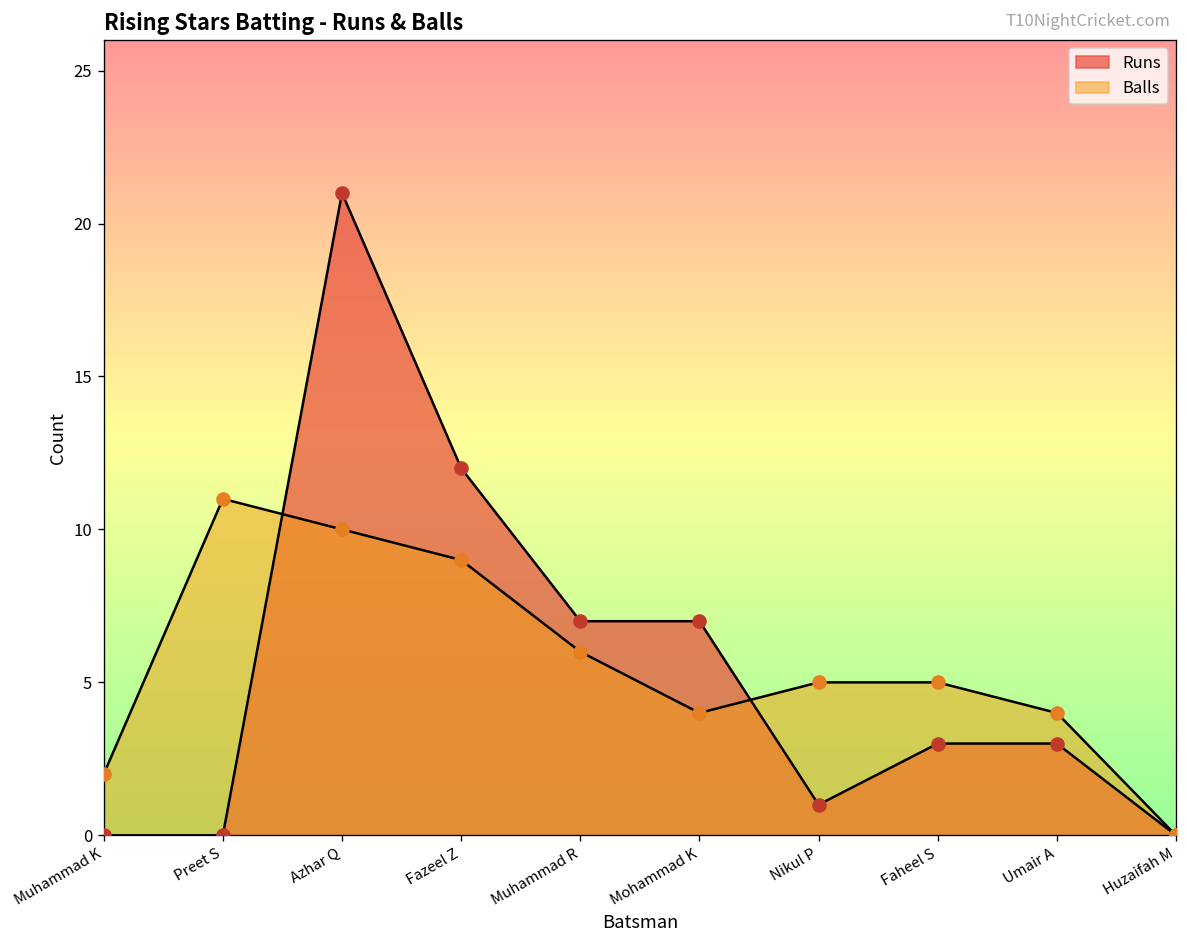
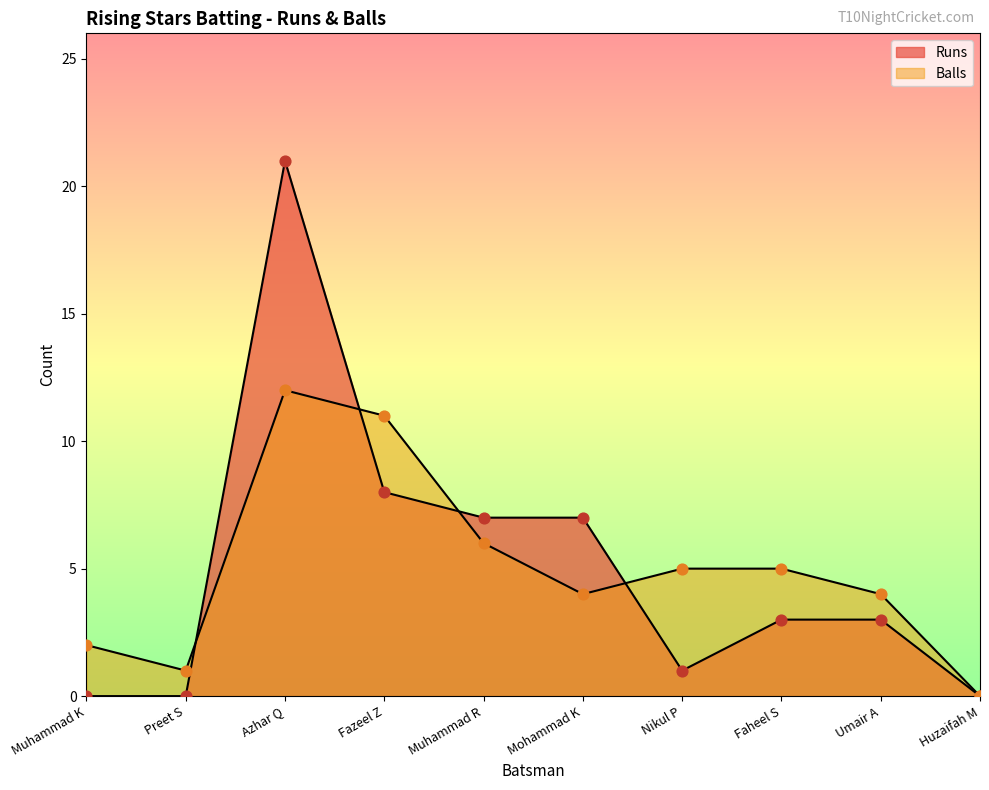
Balls, Preet S: 11 -> 1
Balls, Azhar Q: 10 -> 12
Runs, Fazeel Z: 12 -> 8
Balls, Fazeel Z: 9 -> 11
